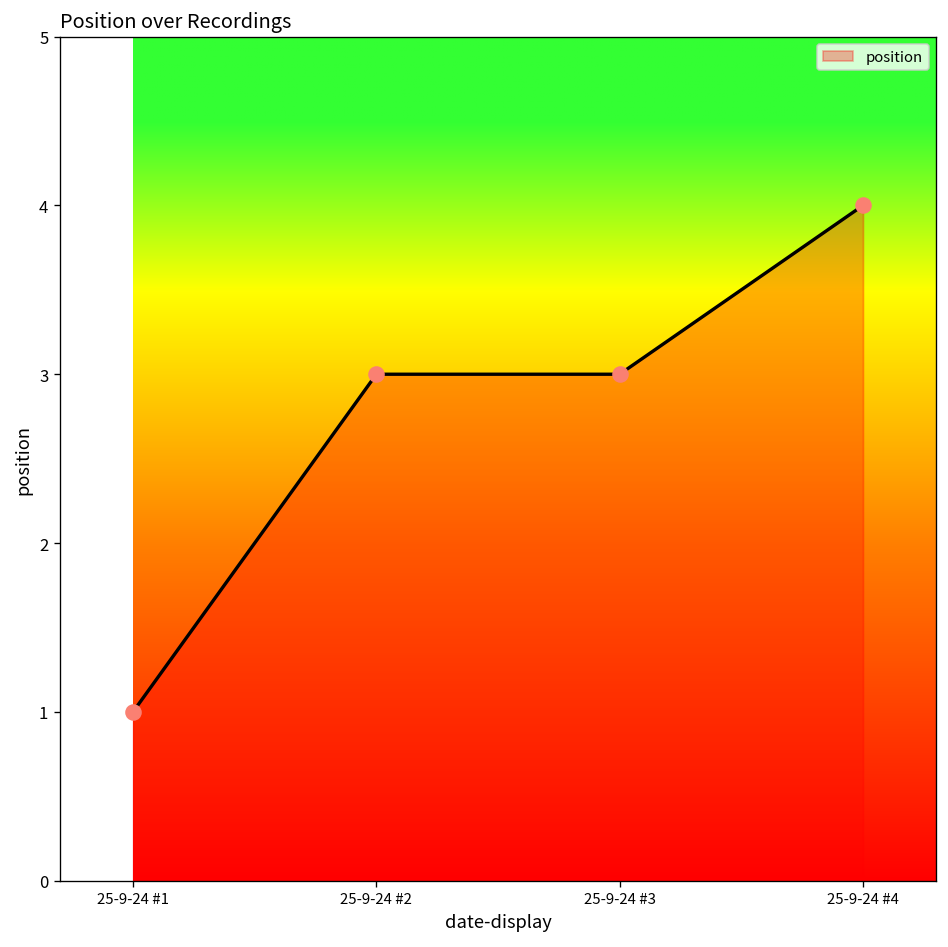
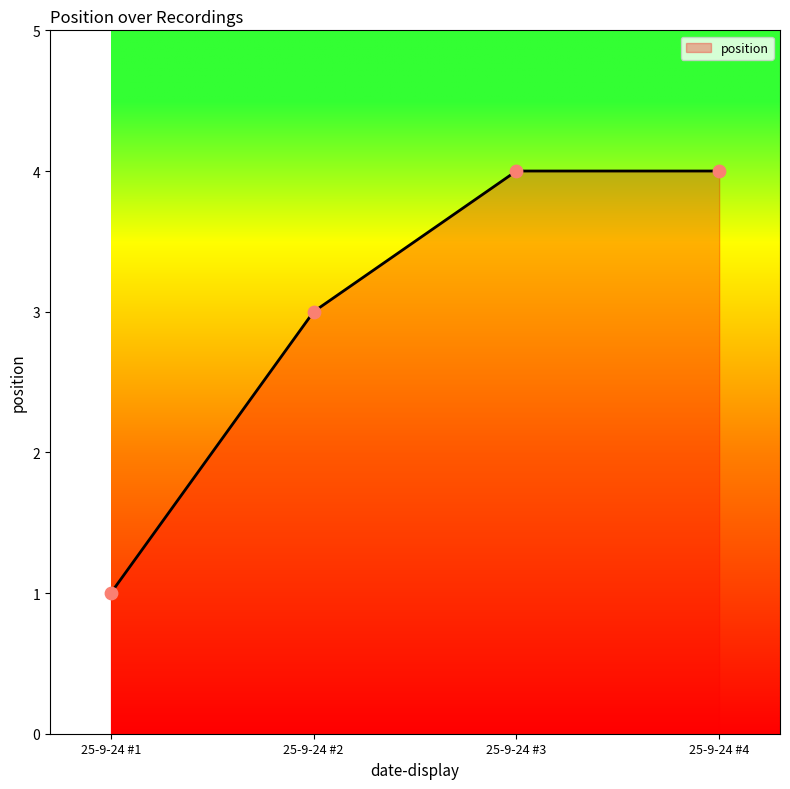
25-9-24 #3: 3 -> 4
